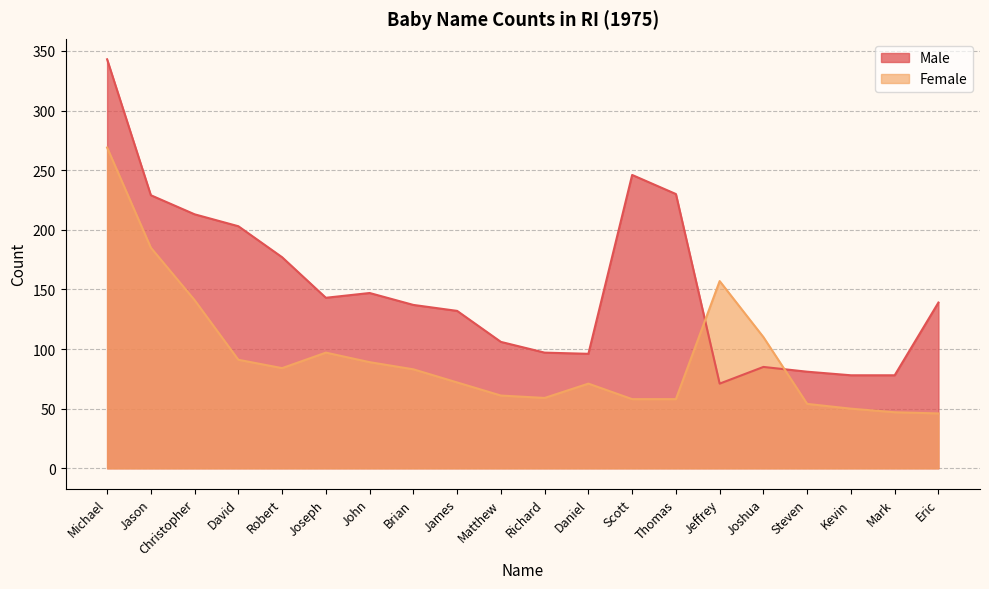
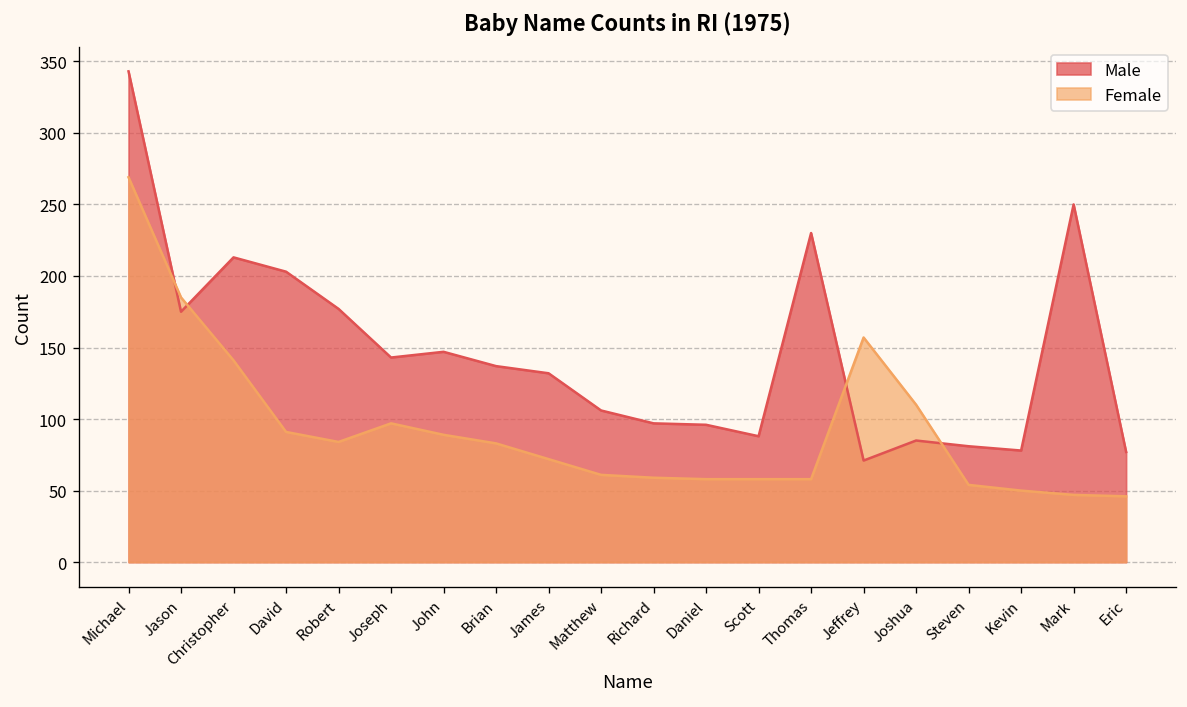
Male, Jason: 229 -> 175
Female, Daniel: 71 -> 58
Male, Scott: 246 -> 88
Male, Mark: 78 -> 250
Male, Eric: 139 -> 77
